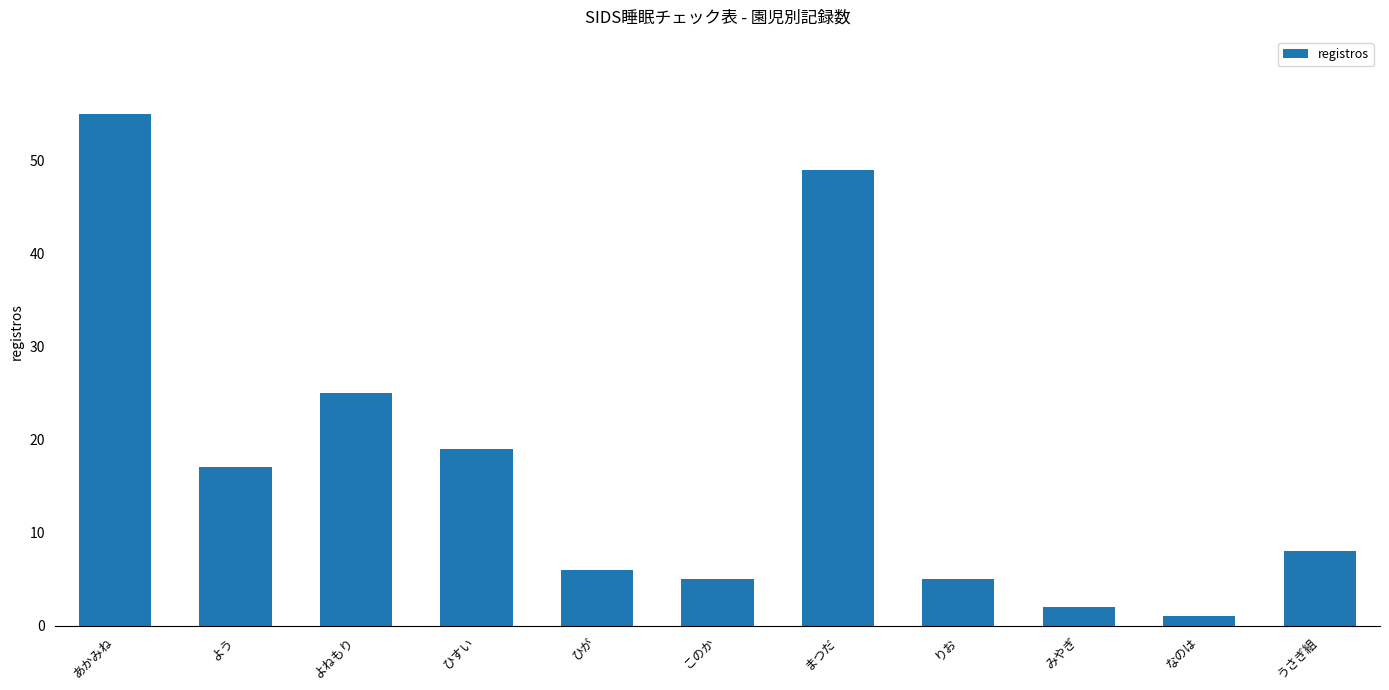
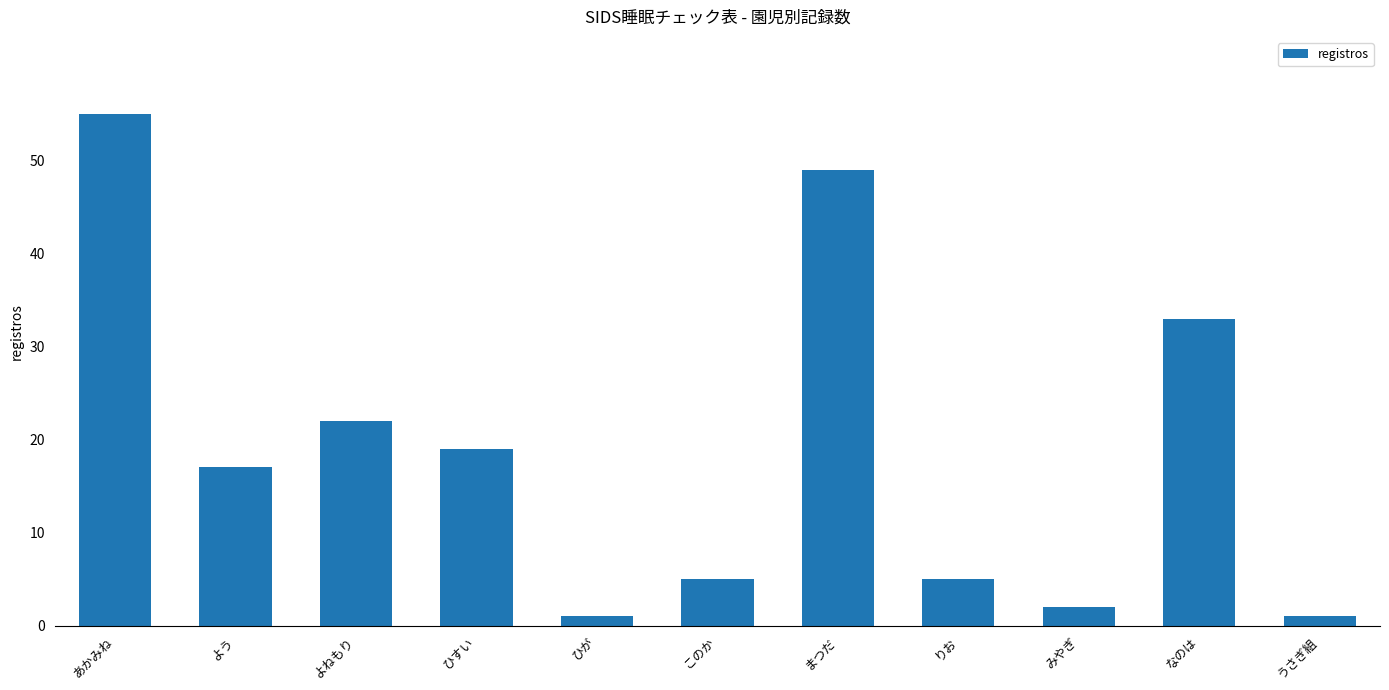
よねもり: 25 -> 22
ひが: 6 -> 1
なのは: 1 -> 33
うさぎ組: 8 -> 1
